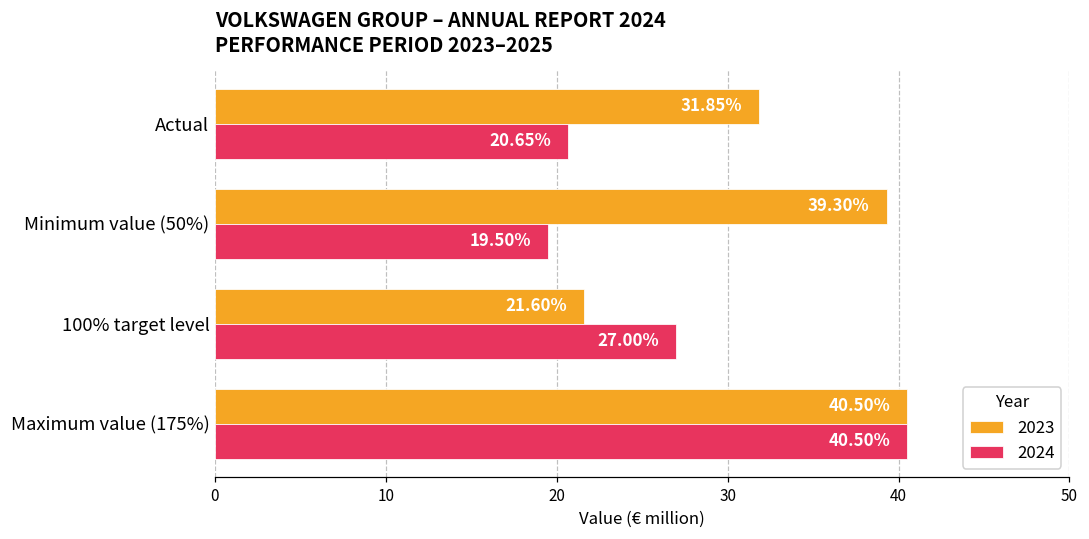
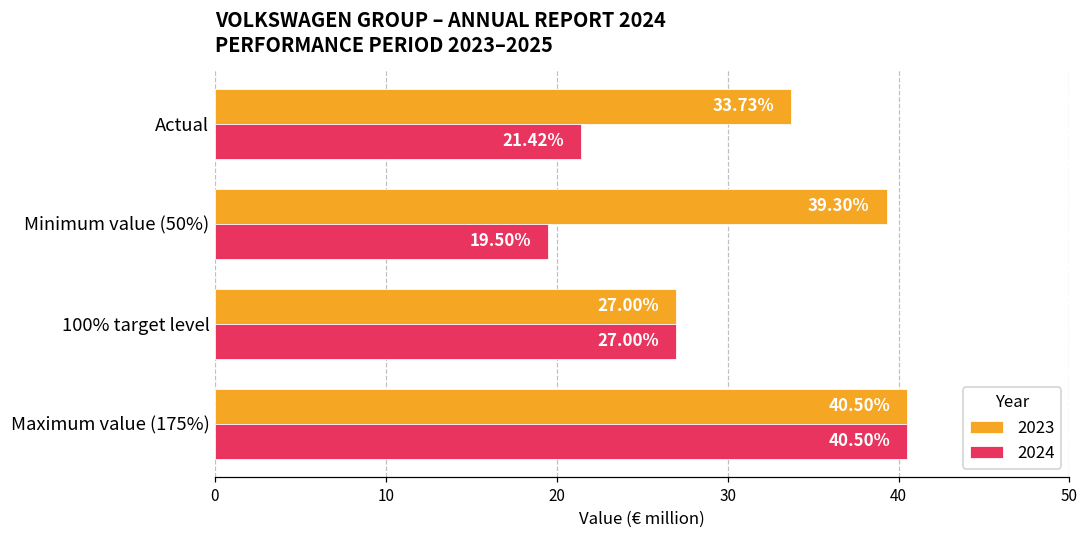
2023, Actual: 31.85% -> 33.73%
2024, Actual: 20.65% -> 21.42%
2023, 100% target level: 21.60% -> 27.00%
